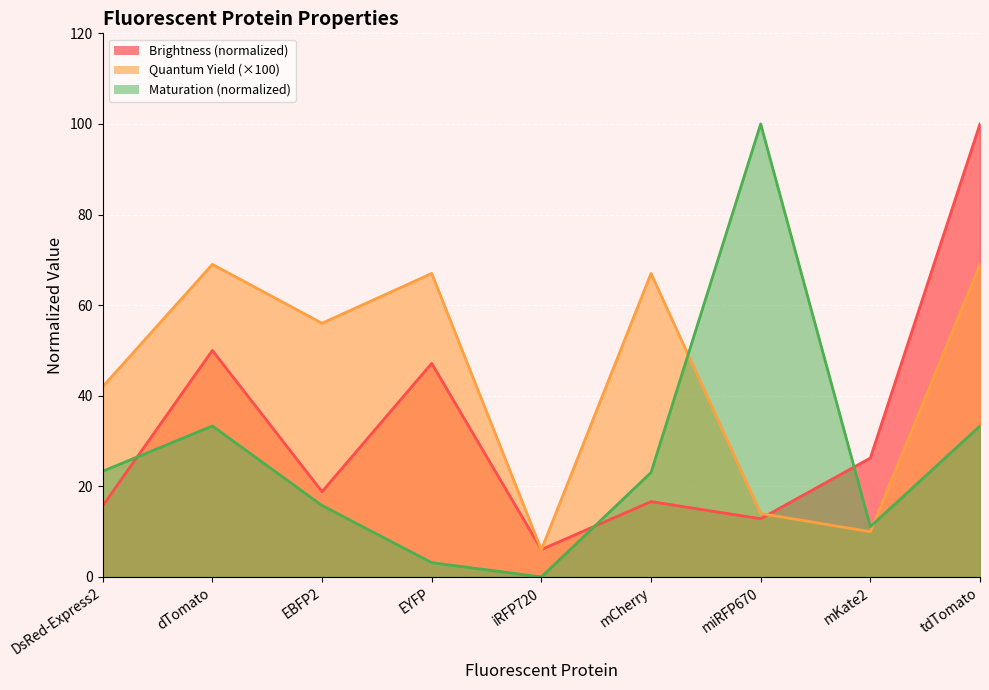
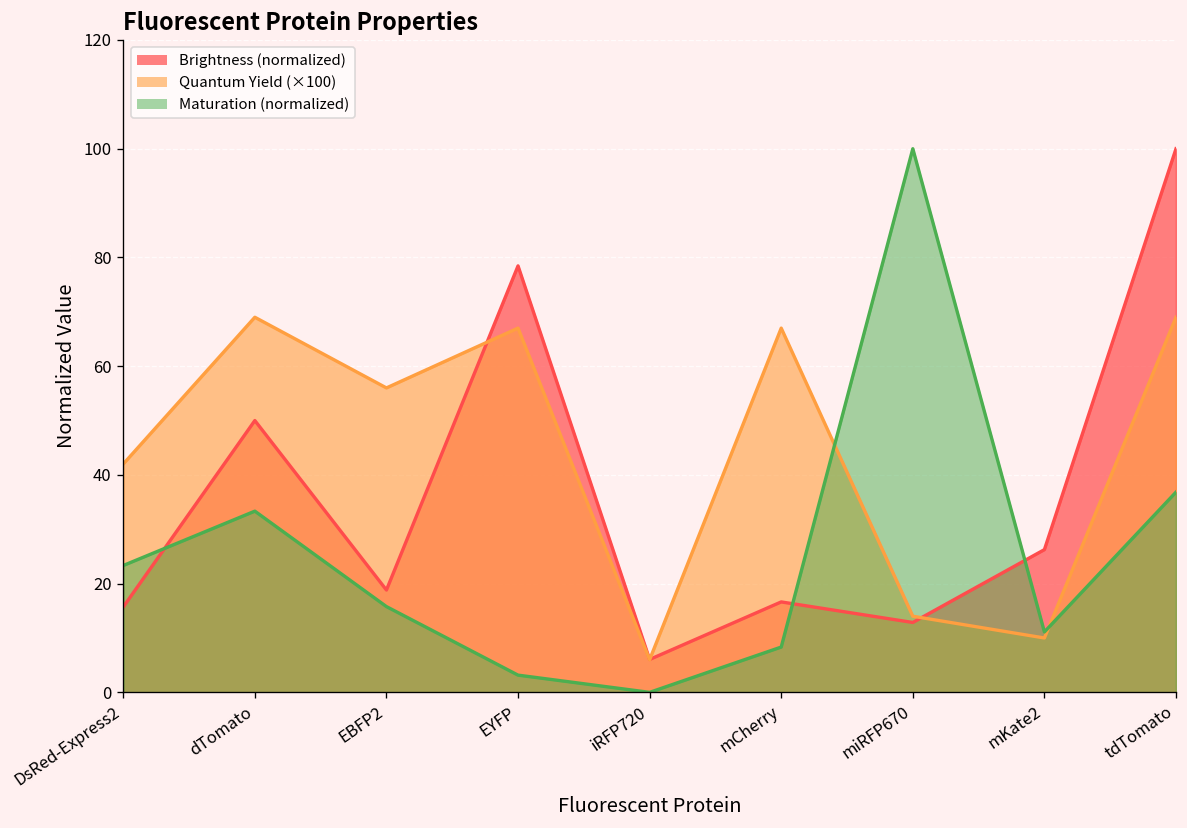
Brightness (normalized), EYFP: 47 -> 78
Maturation (normalized), mCherry: 23 -> 8
Maturation (normalized), tdTomato: 33 -> 37
